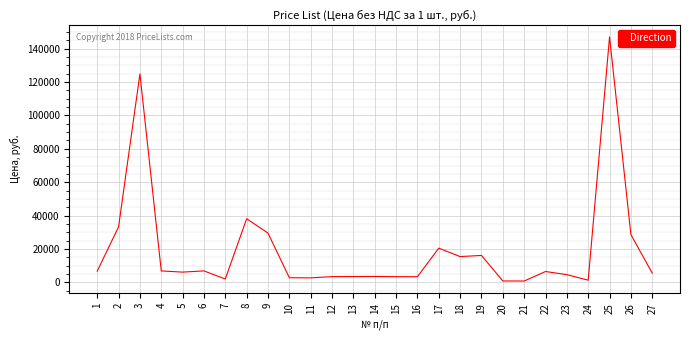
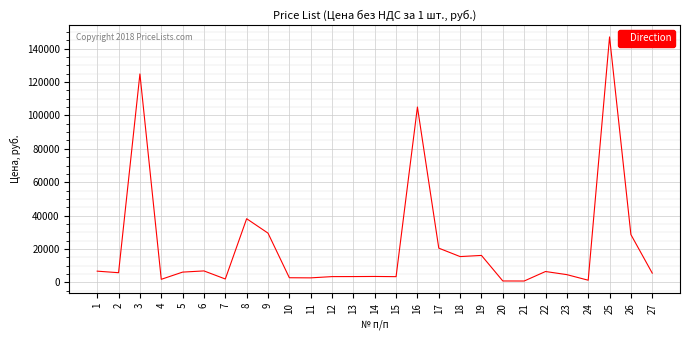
2: 33000 -> 6000
4: 7000 -> 2000
16: 3000 -> 105000
